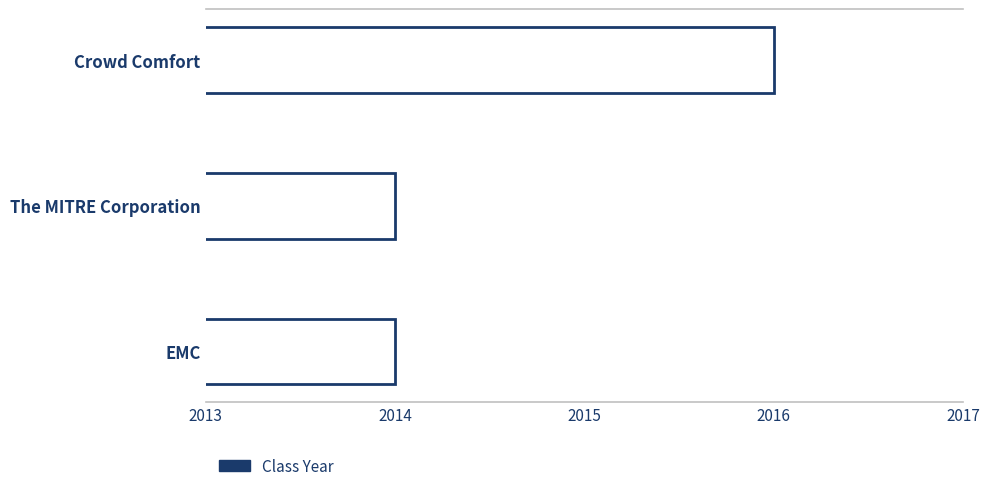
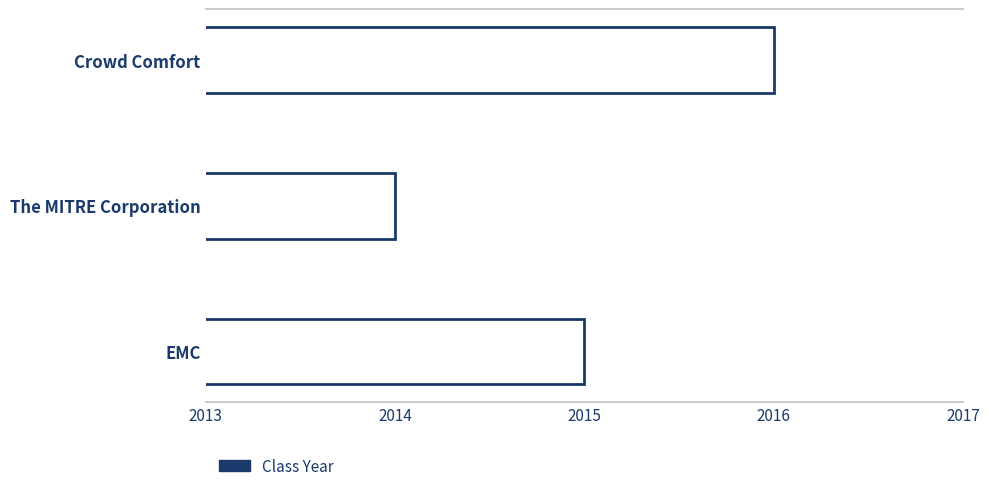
EMC: 2014 -> 2015
